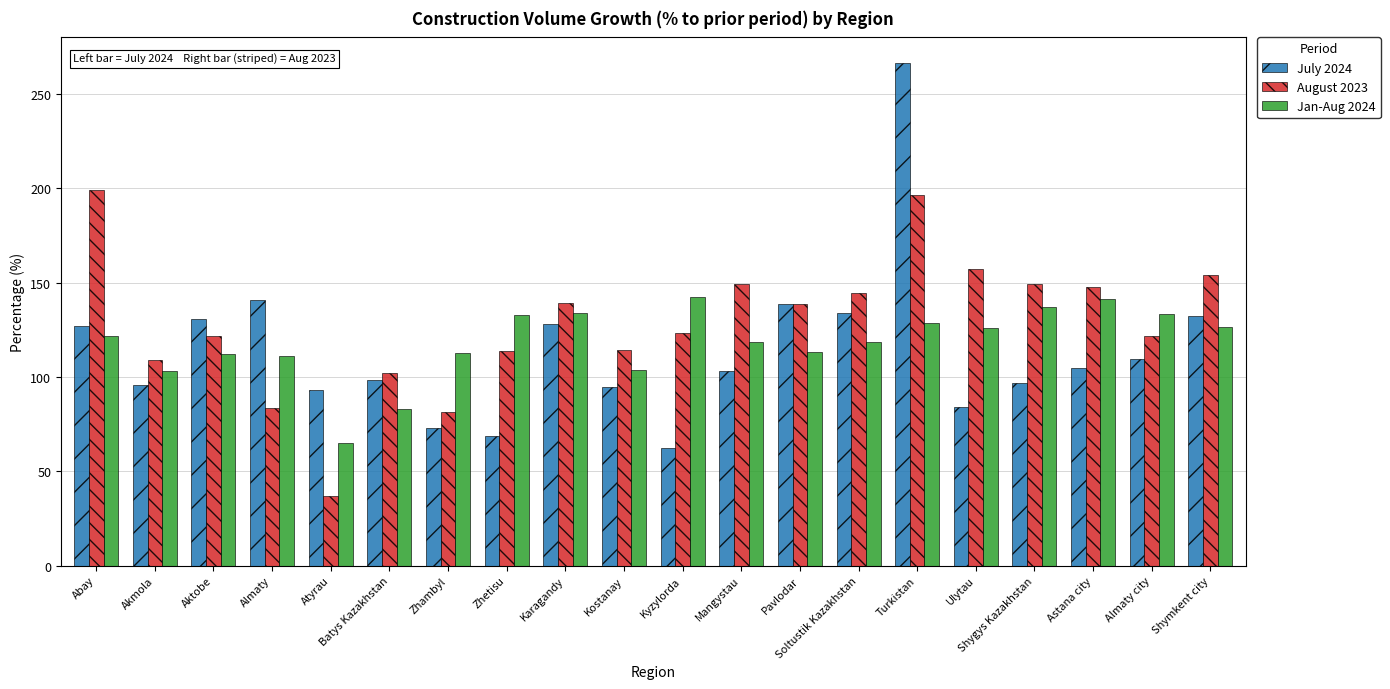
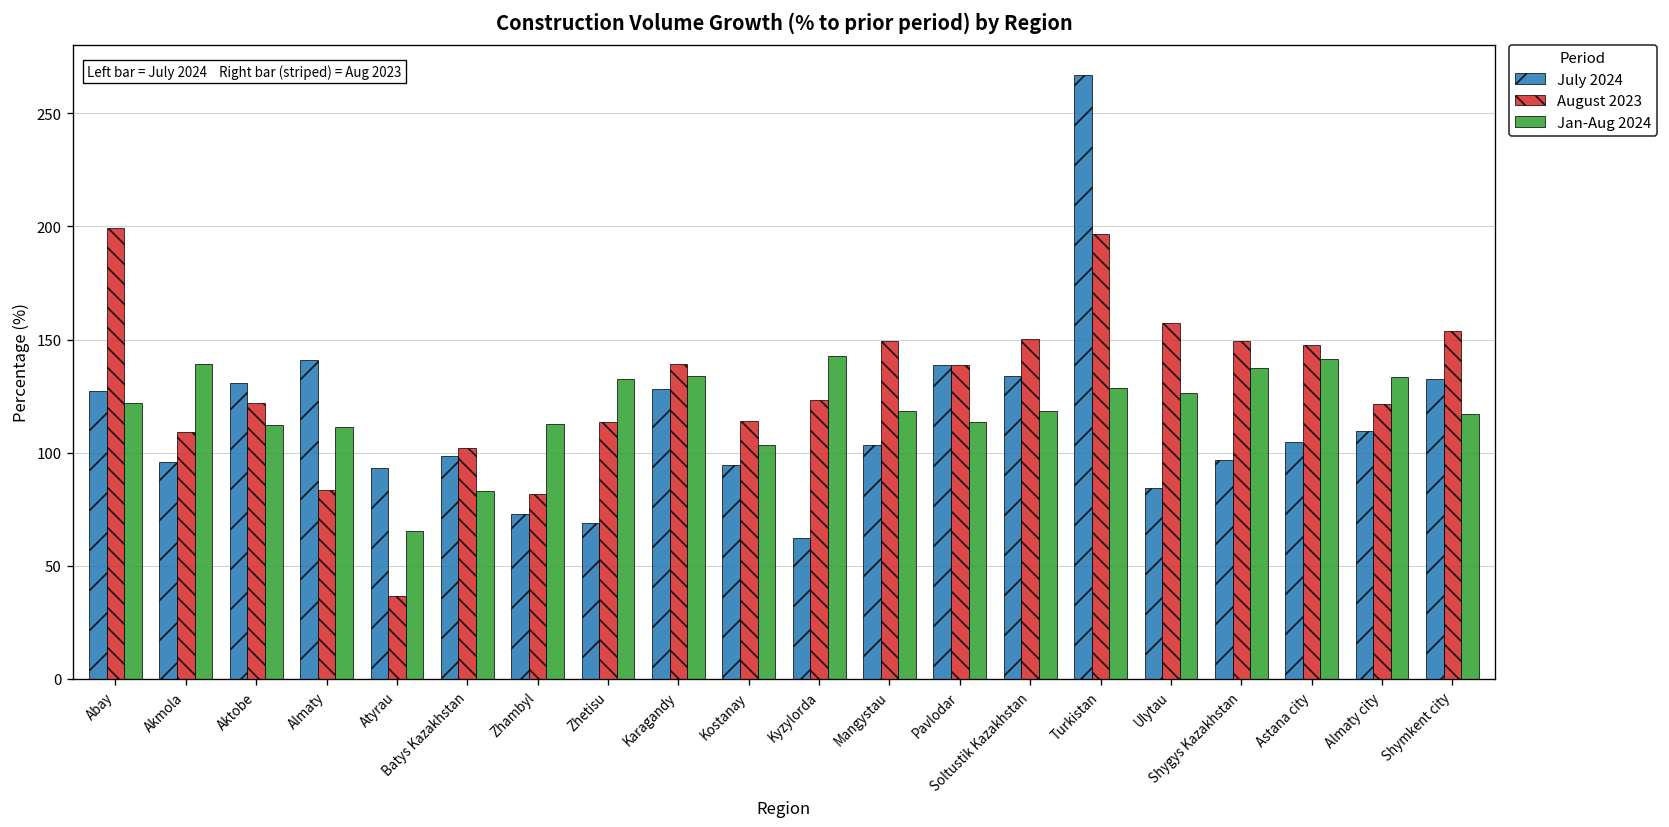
Jan-Aug 2024, Akmola: 103 -> 139
August 2023, Soltustik Kazakhstan: 145 -> 150
Jan-Aug 2024, Shymkent city: 127 -> 117
